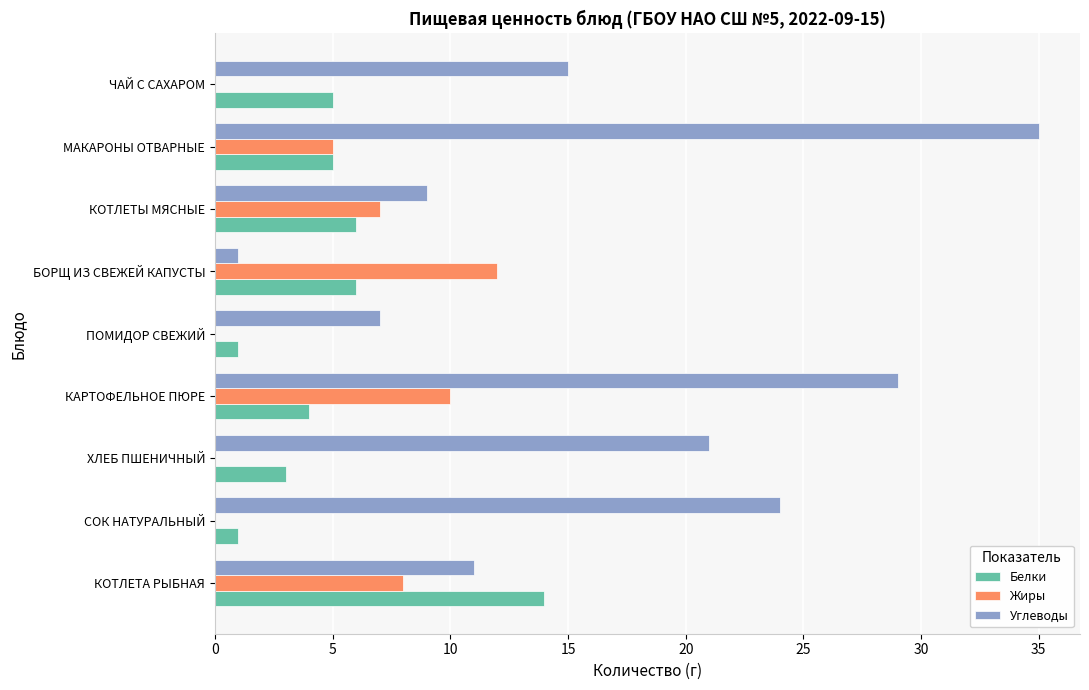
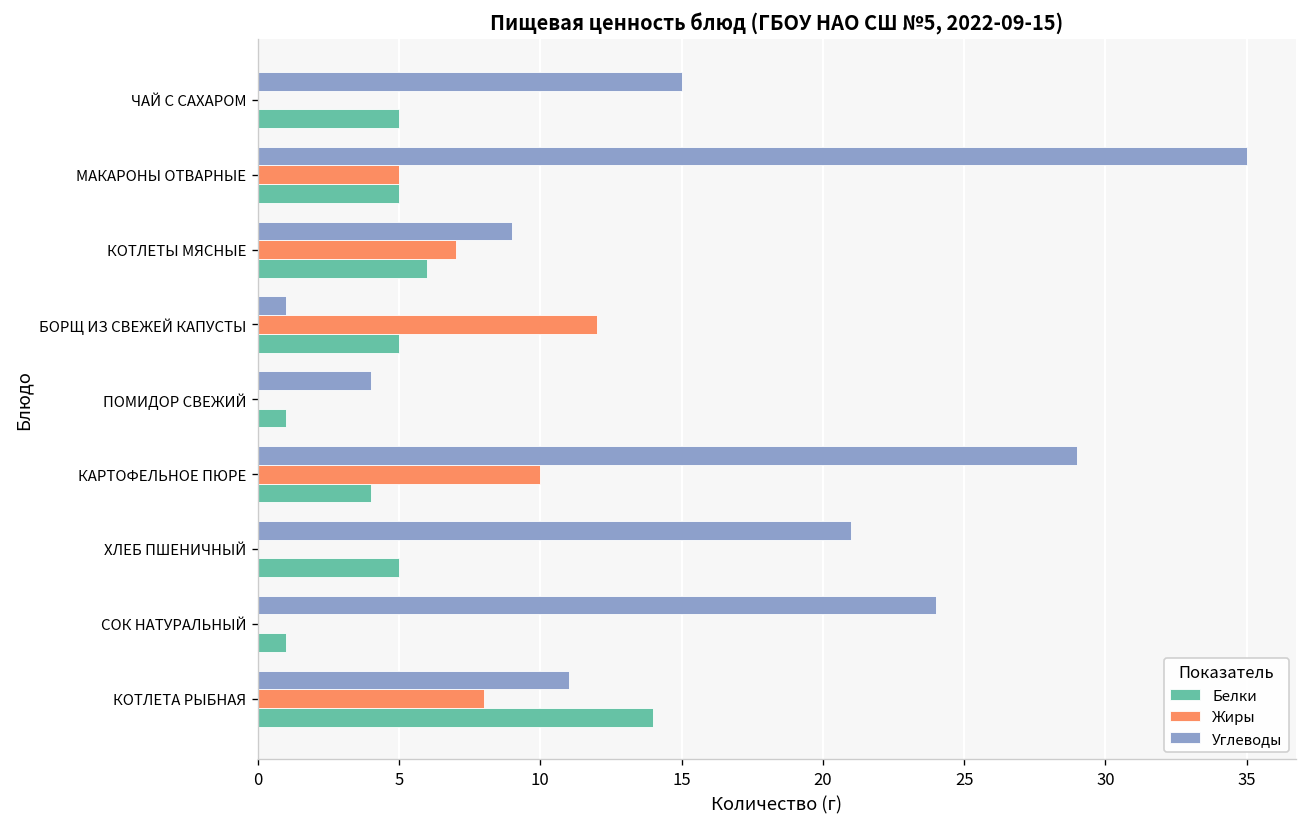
Белки, БОРЩ ИЗ СВЕЖЕЙ КАПУСТЫ: 6 -> 5
Углеводы, ПОМИДОР СВЕЖИЙ: 7 -> 4
Белки, ХЛЕБ ПШЕНИЧНЫЙ: 3 -> 5
